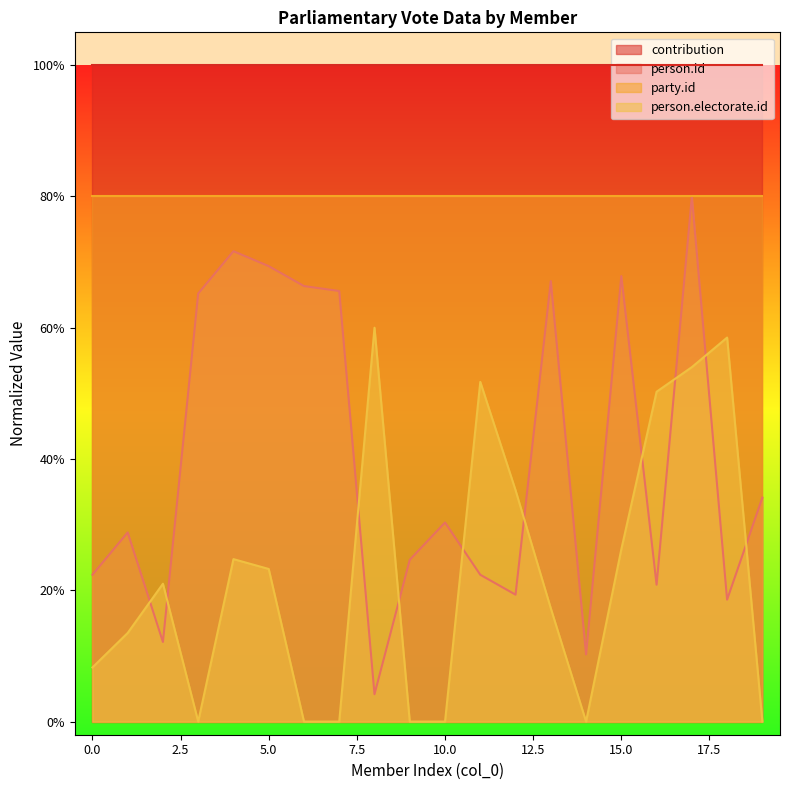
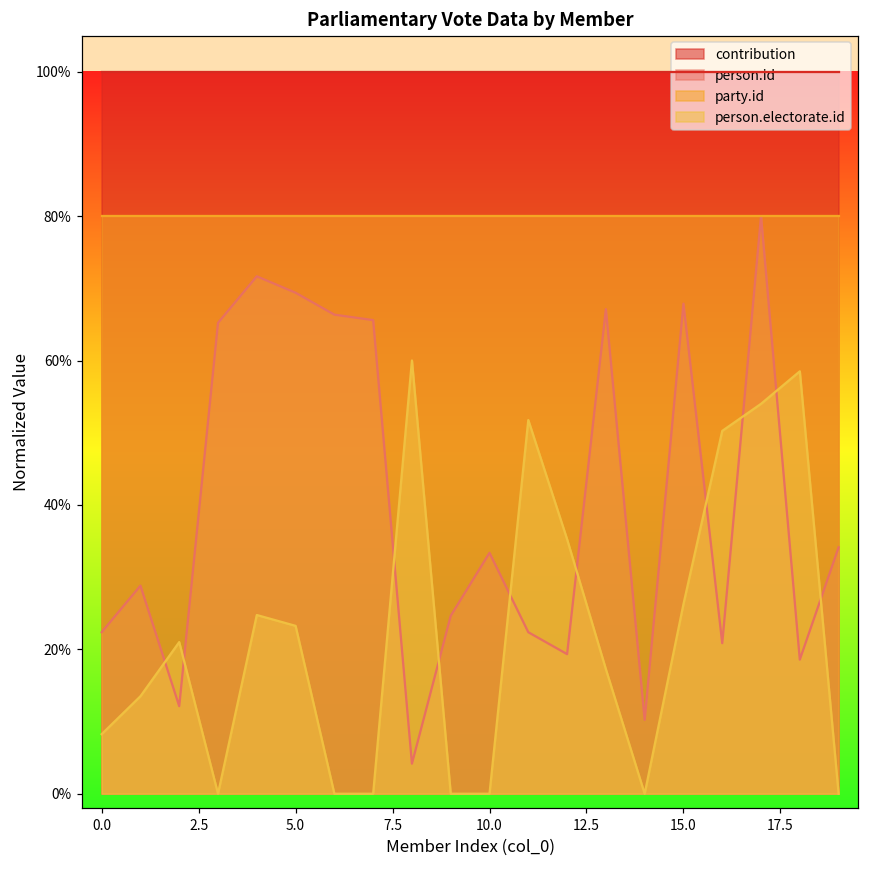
person.id, 10.0: 30% -> 33%
